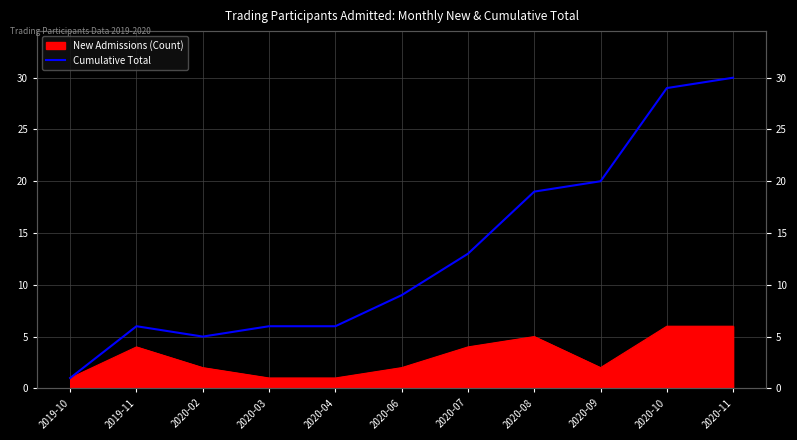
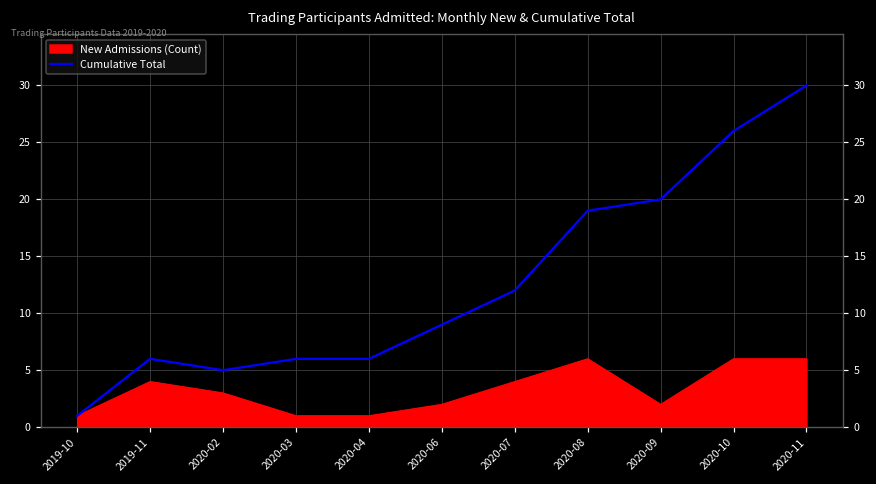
New Admissions (Count), 2020-02: 2 -> 3
Cumulative Total, 2020-07: 13 -> 12
New Admissions (Count), 2020-08: 5 -> 6
Cumulative Total, 2020-10: 29 -> 26
